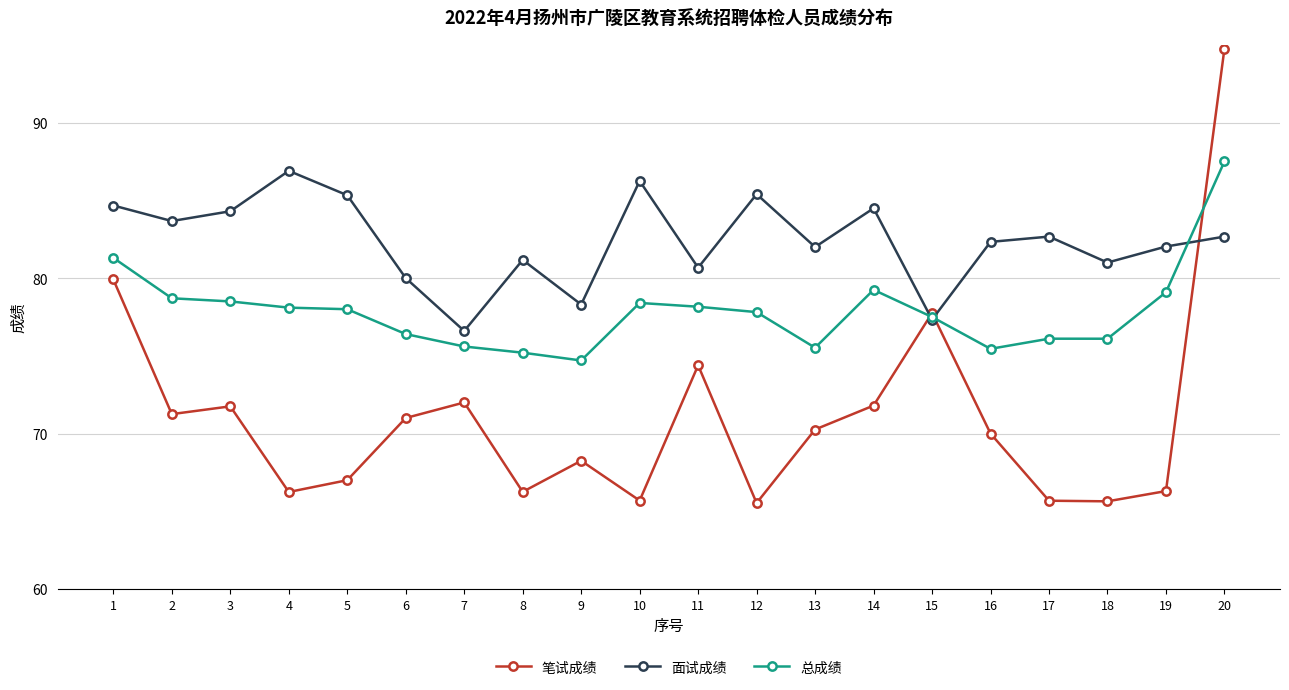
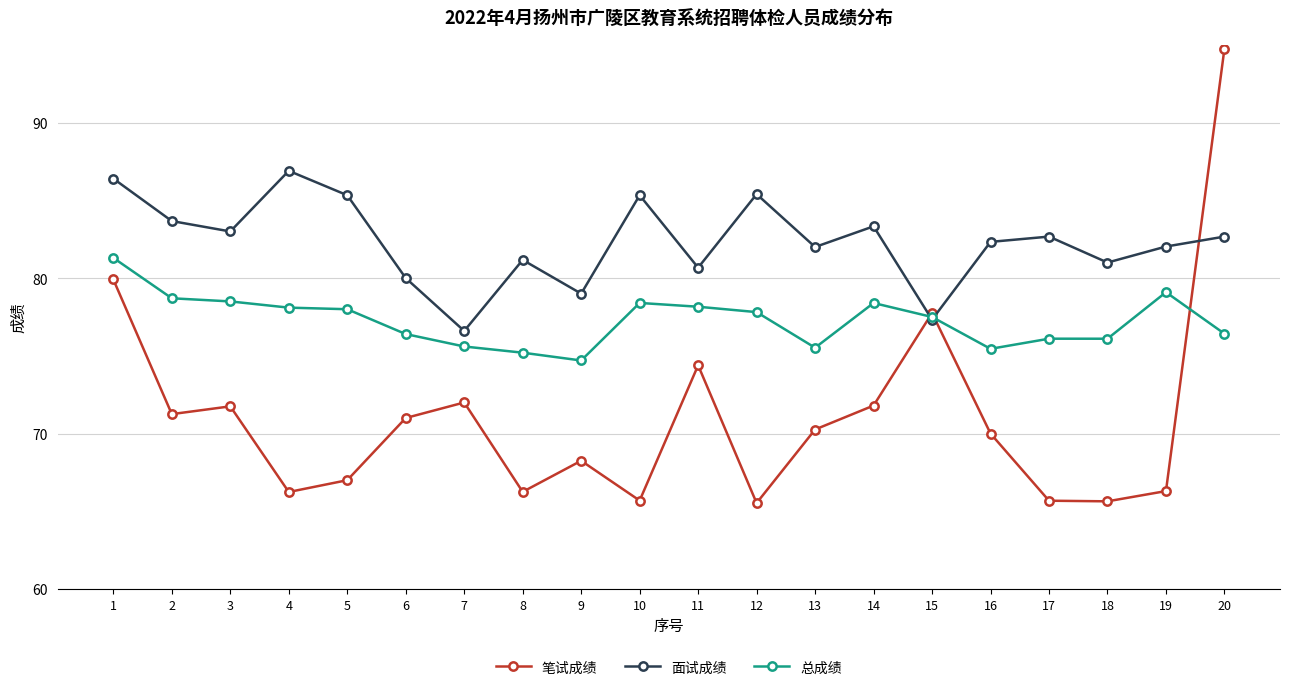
面试成绩, 1: 84.7 -> 86.4
面试成绩, 3: 84.3 -> 83.0
面试成绩, 9: 78.3 -> 79.0
面试成绩, 10: 86.3 -> 85.3
面试成绩, 14: 84.5 -> 83.3
总成绩, 14: 79.2 -> 78.4
总成绩, 20: 87.5 -> 76.4
